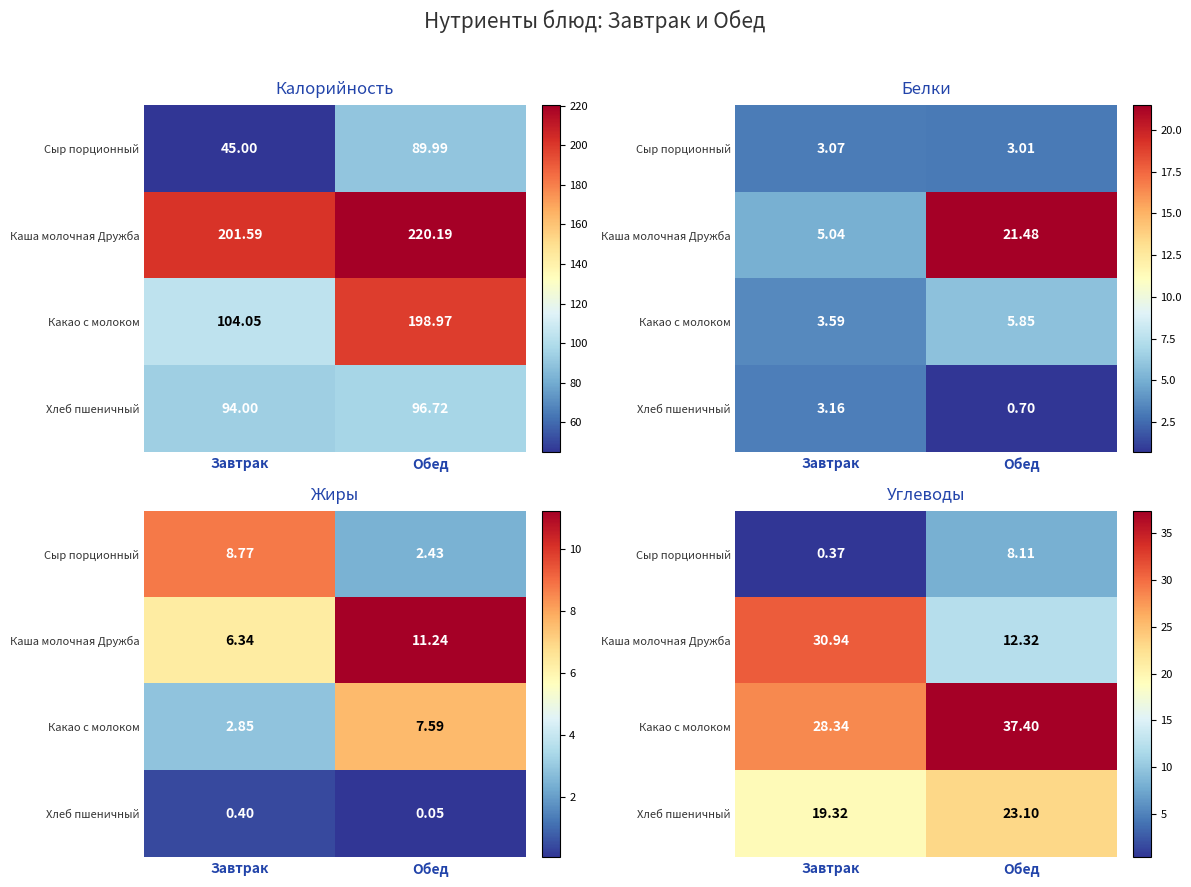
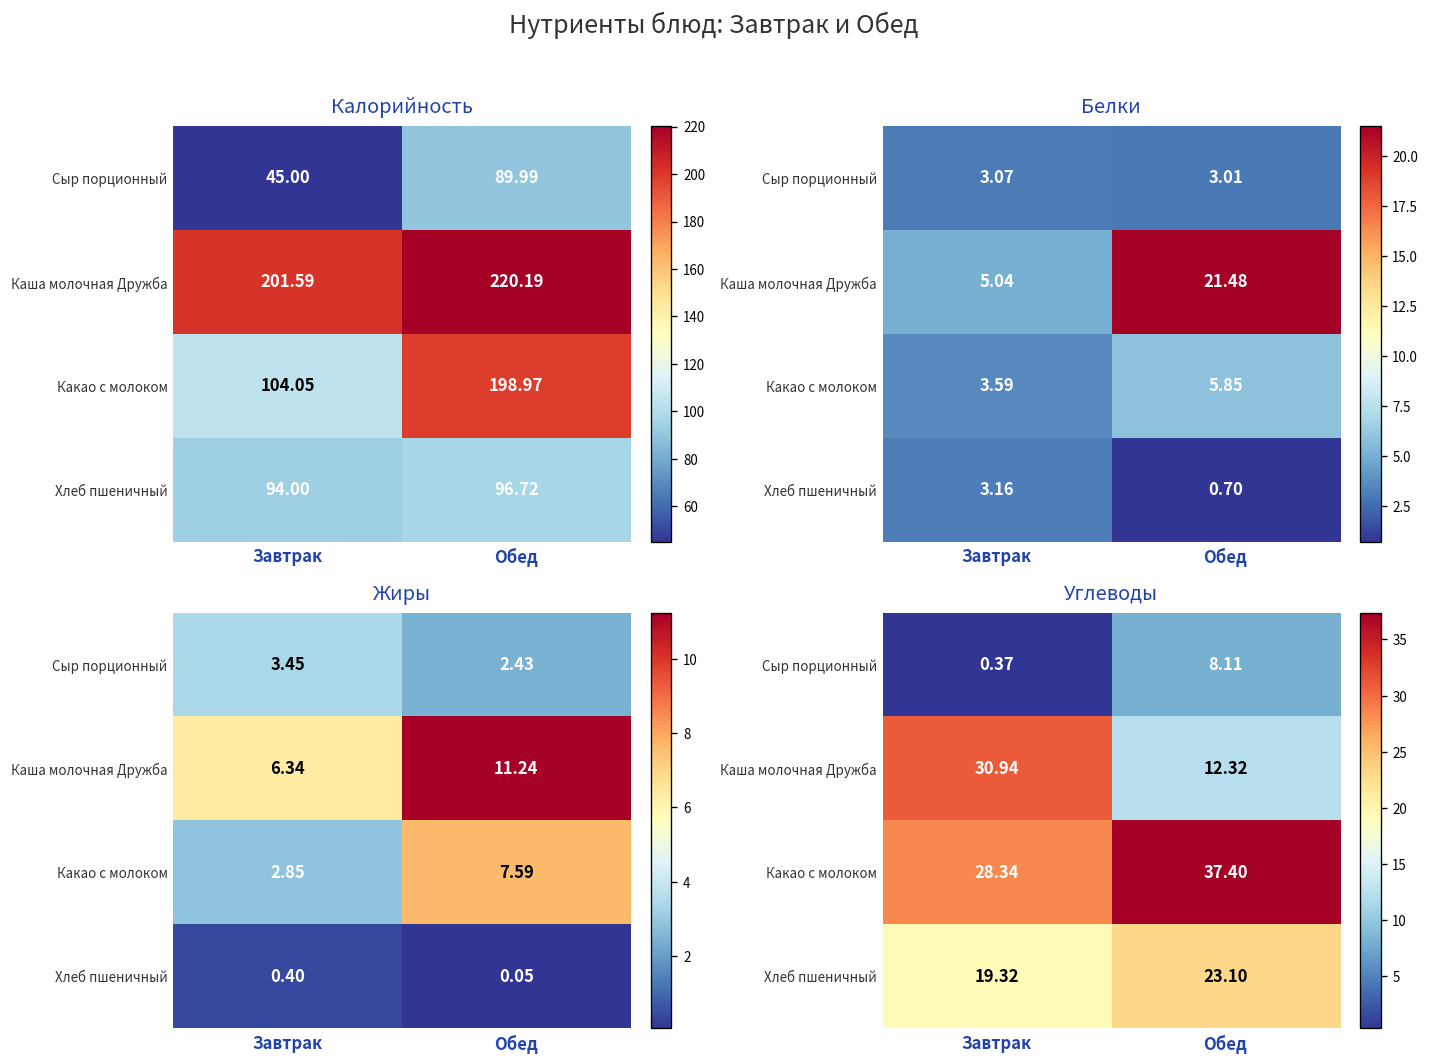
Жиры, Сыр порционный, Завтрак: 8.77 -> 3.45
